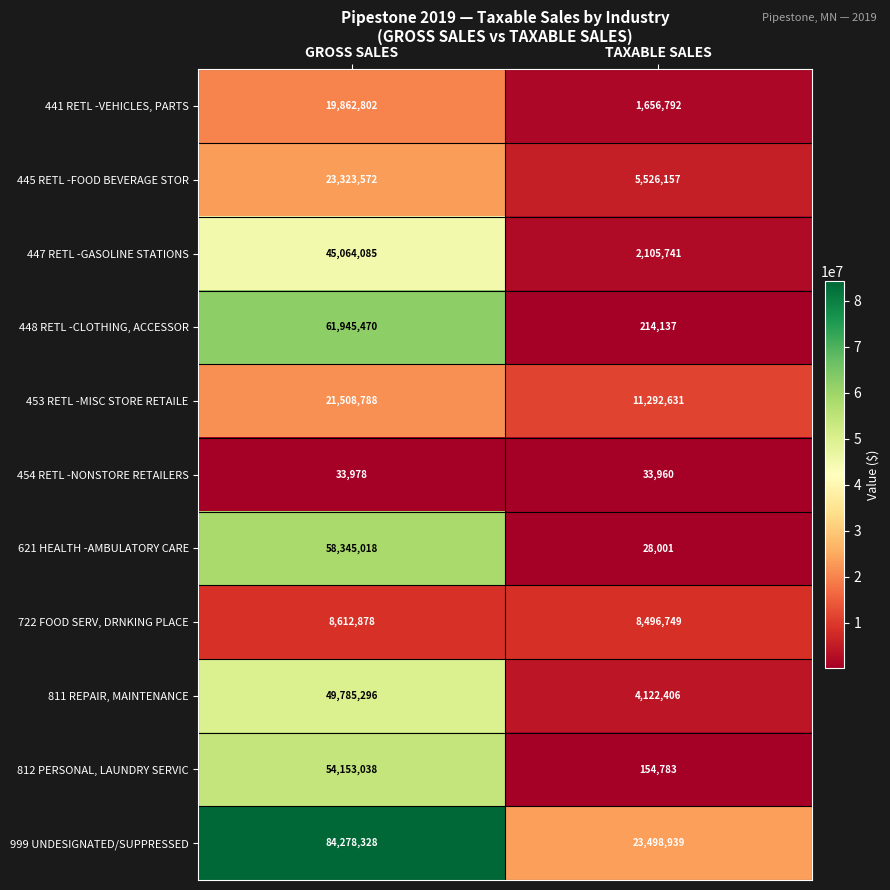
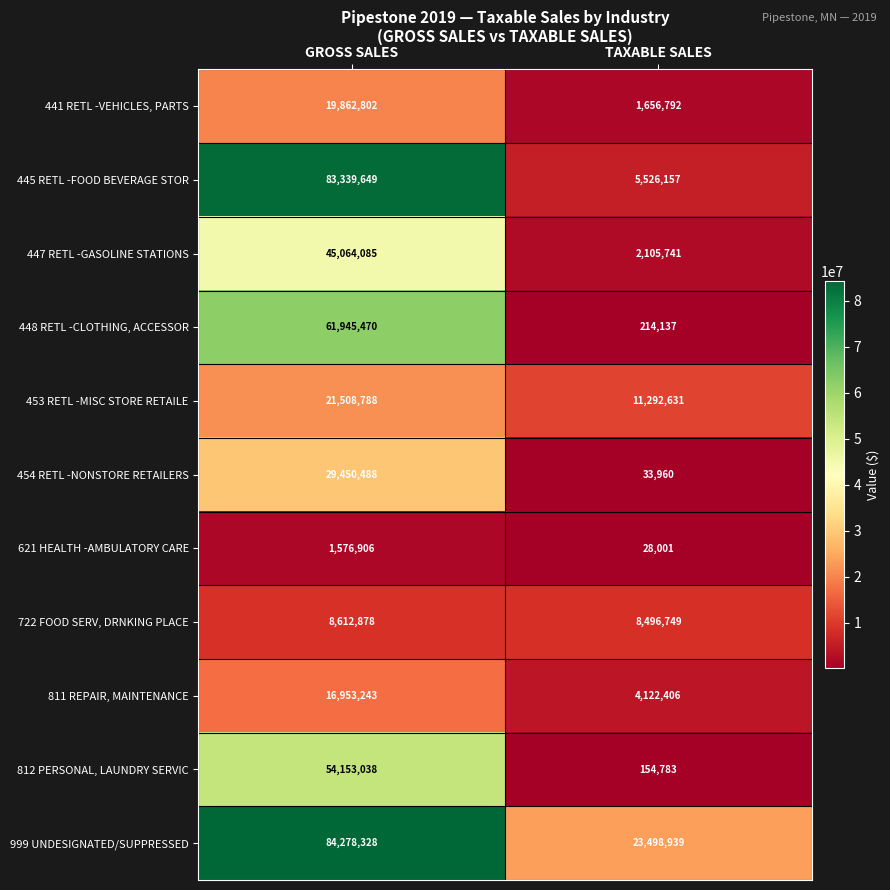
445 RETL -FOOD BEVERAGE STOR, GROSS SALES: 23,323,572 -> 83,339,649
454 RETL -NONSTORE RETAILERS, GROSS SALES: 33,978 -> 29,450,488
621 HEALTH -AMBULATORY CARE, GROSS SALES: 58,345,018 -> 1,576,906
811 REPAIR, MAINTENANCE, GROSS SALES: 49,785,296 -> 16,953,243
